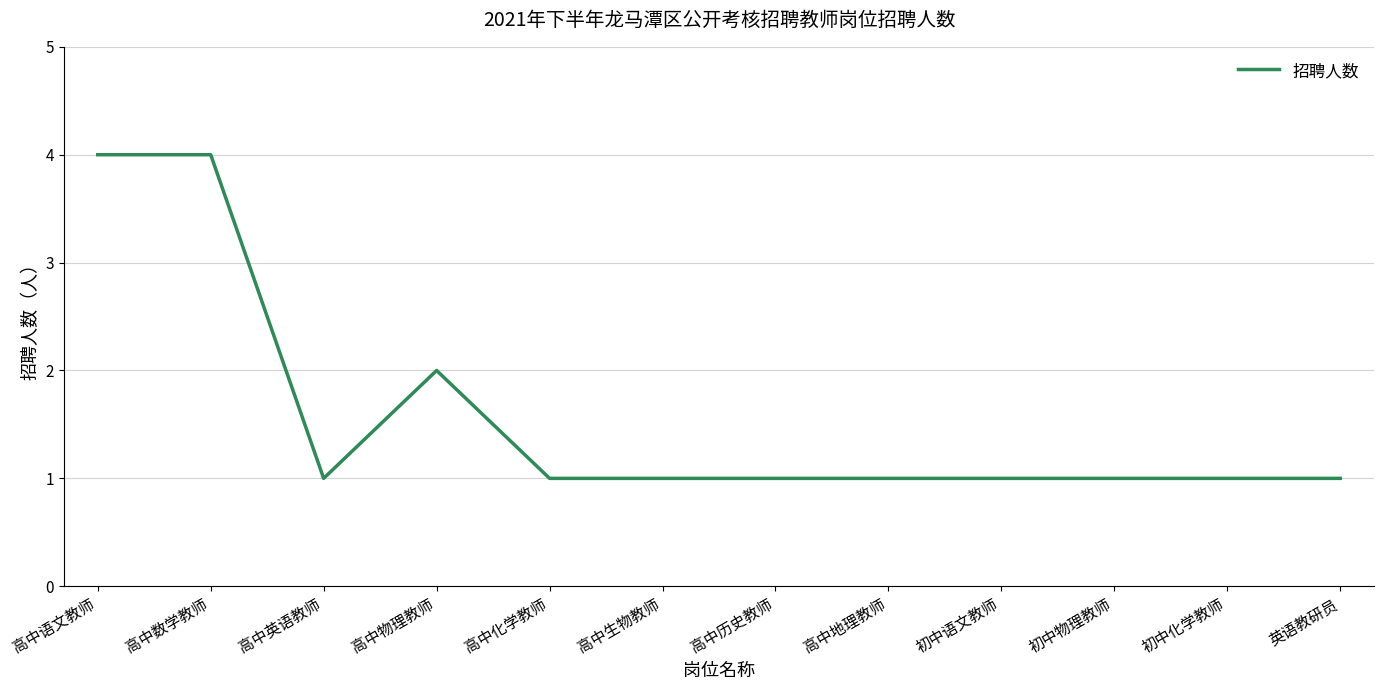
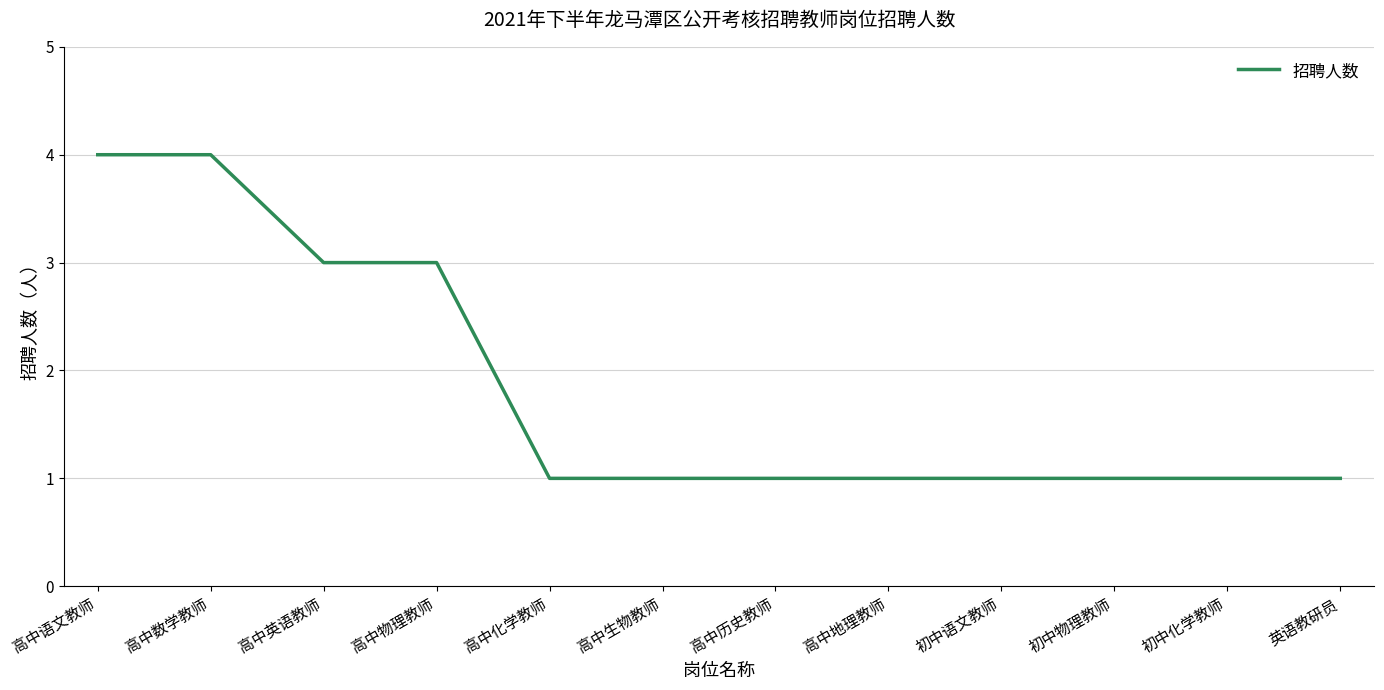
高中英语教师: 1 -> 3
高中物理教师: 2 -> 3
